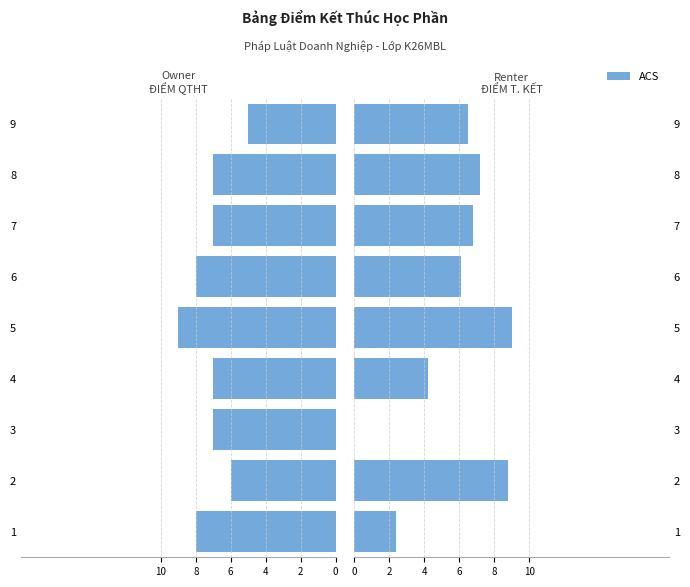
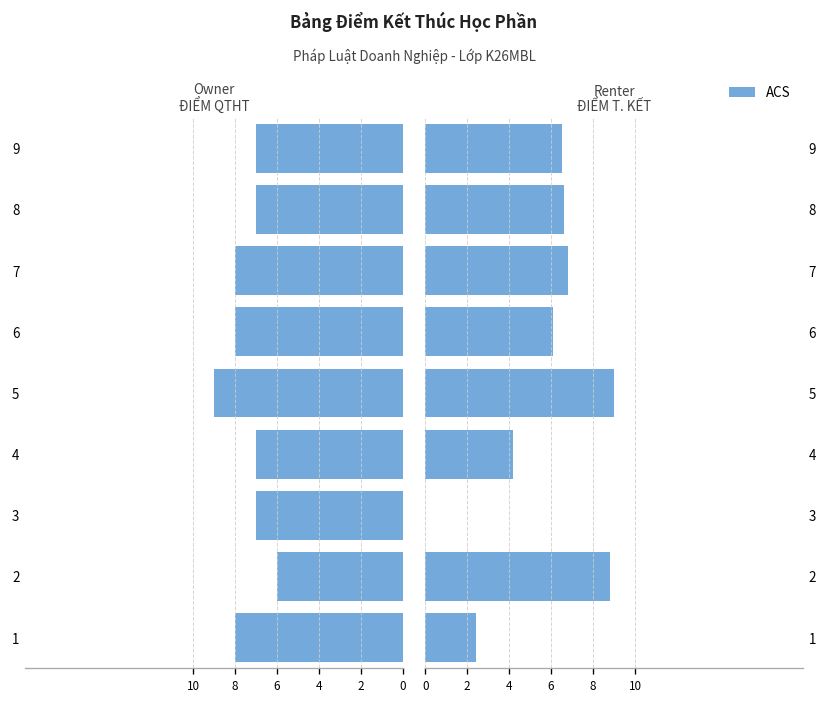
Owner, 9: 5 -> 7
Owner, 7: 7 -> 8
Renter, 8: 7.2 -> 6.6
